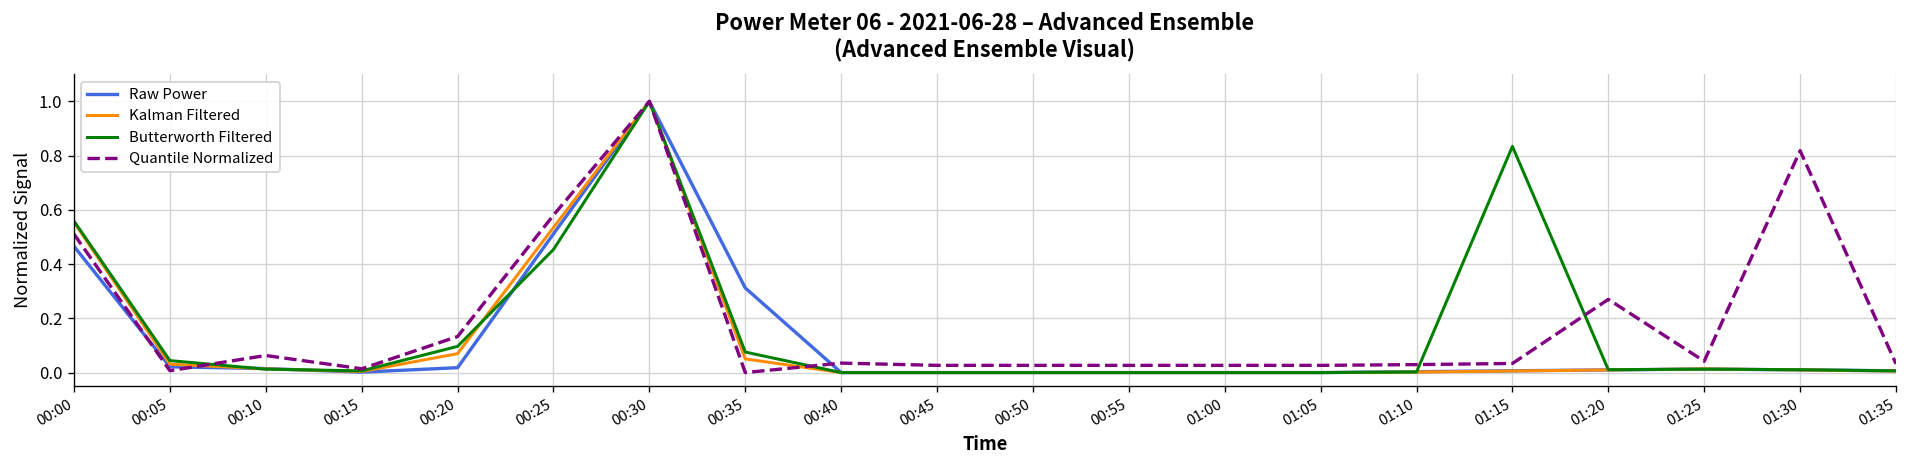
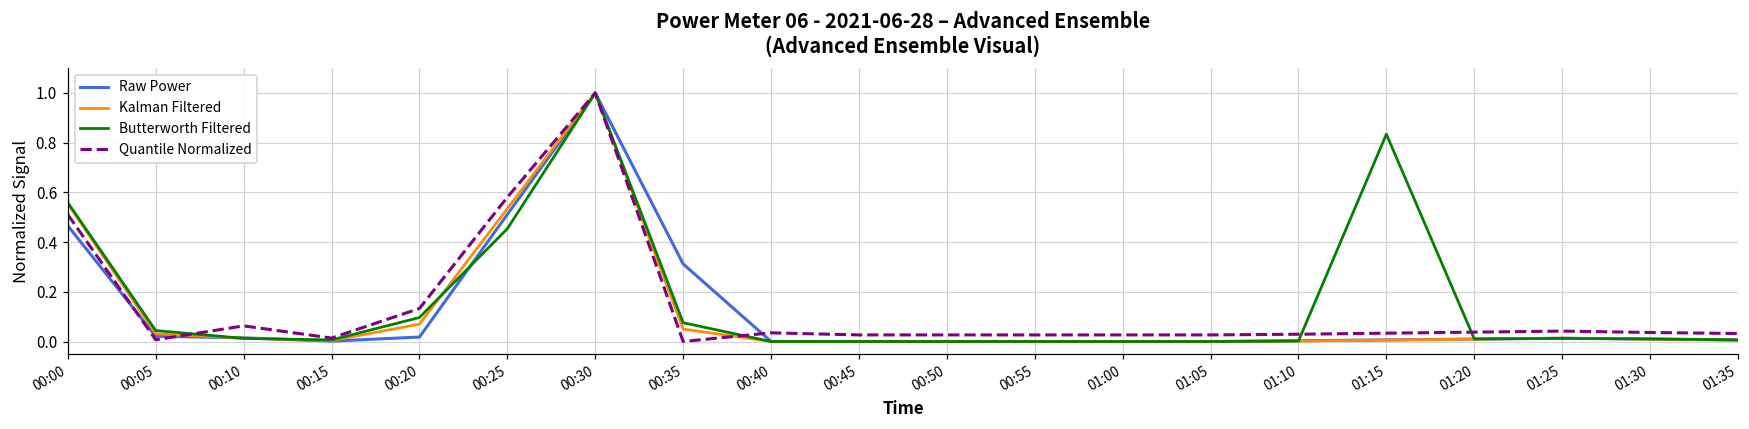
Quantile Normalized, 01:20: 0.27 -> 0.04
Quantile Normalized, 01:30: 0.82 -> 0.04
